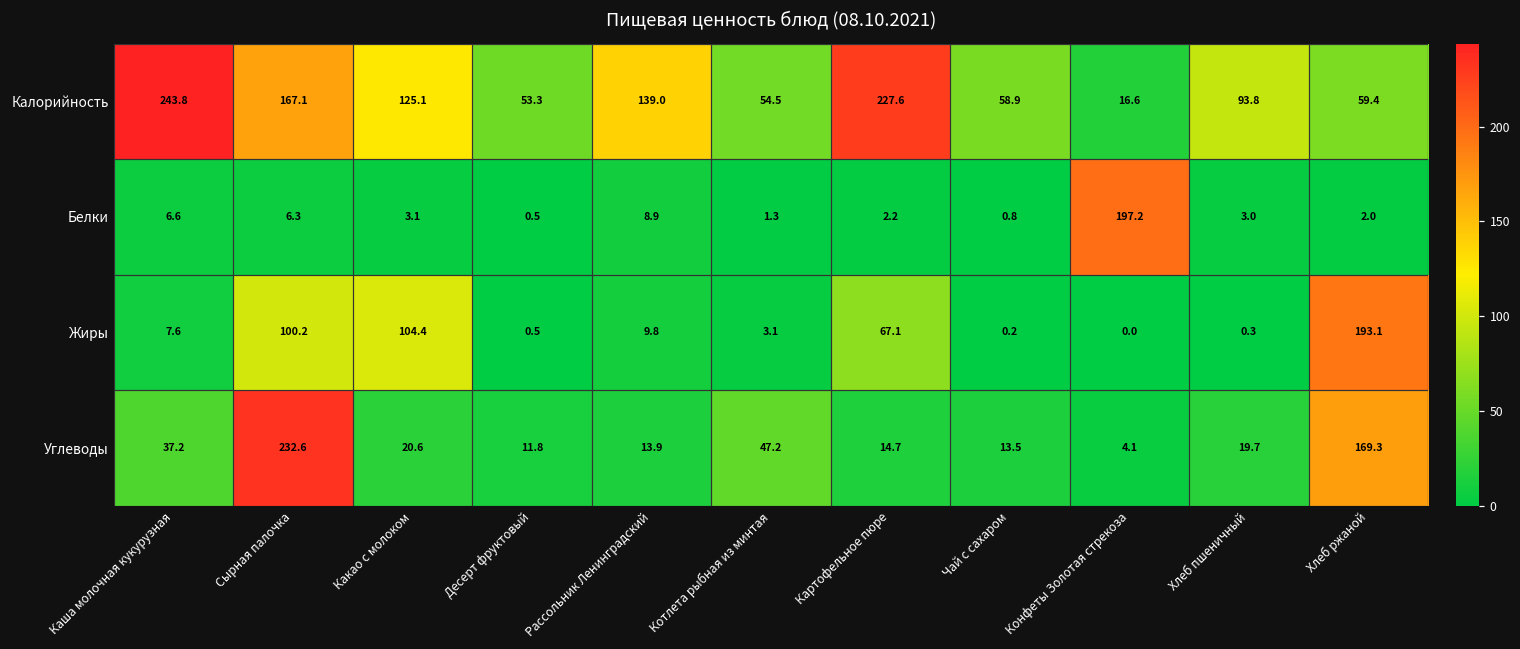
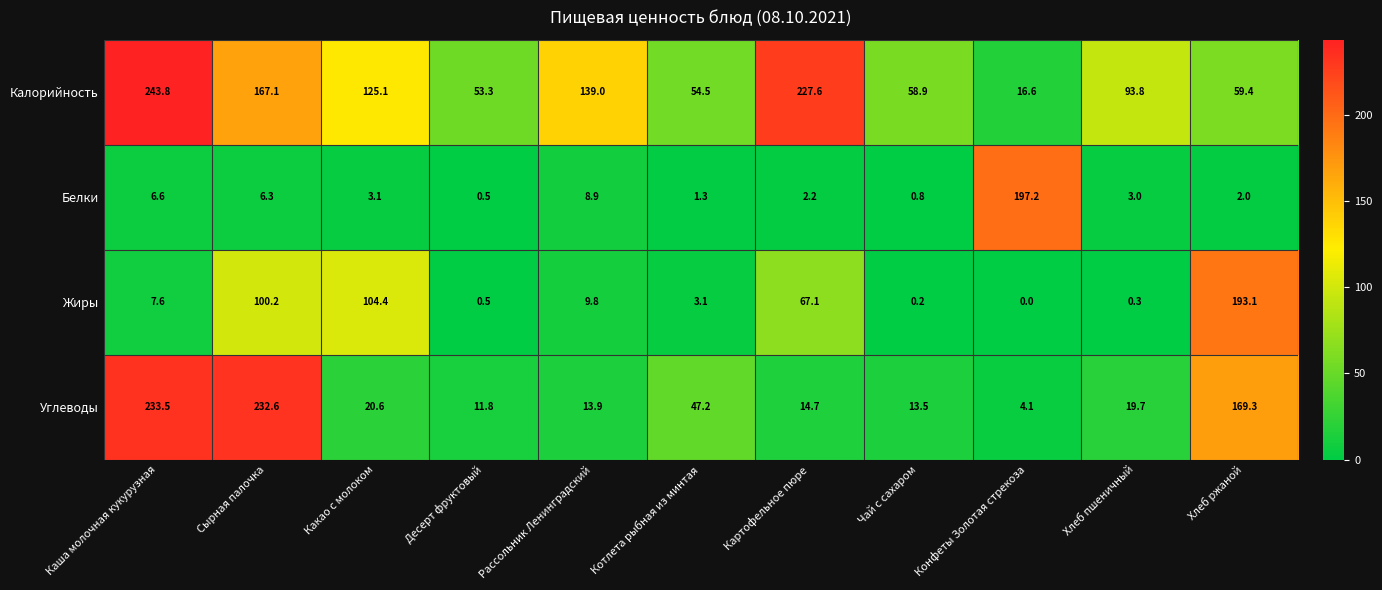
Углеводы, Каша молочная кукурузная: 37.2 -> 233.5
